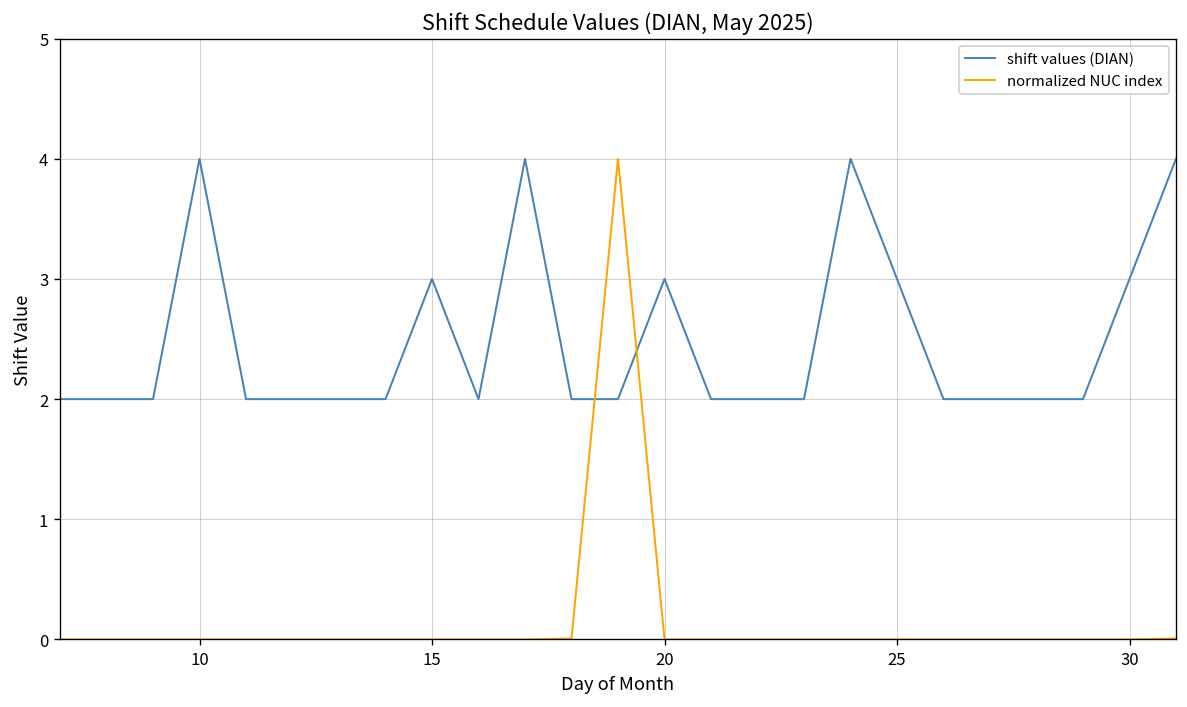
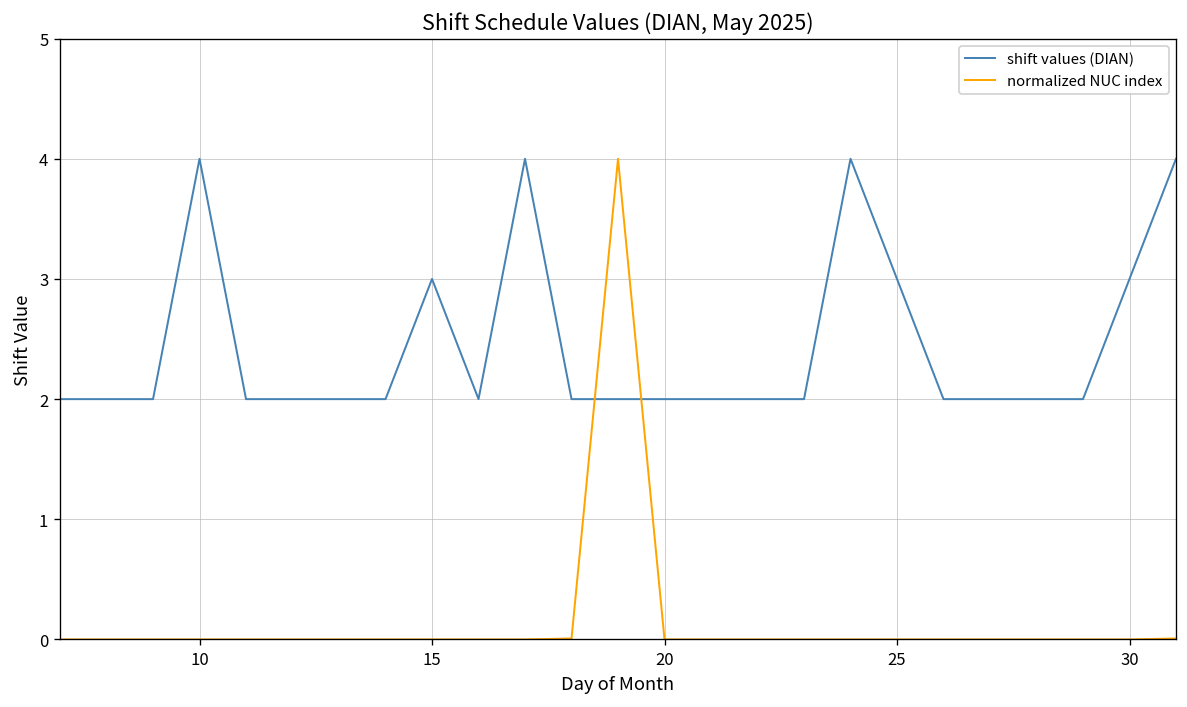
shift values (DIAN), 20: 3 -> 2
